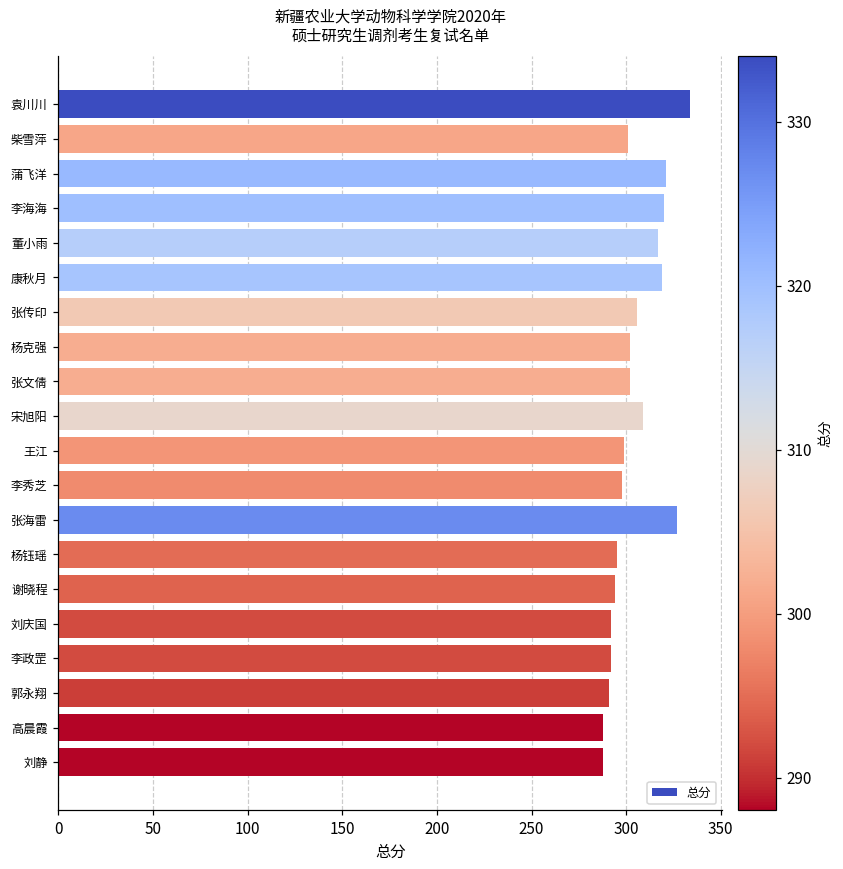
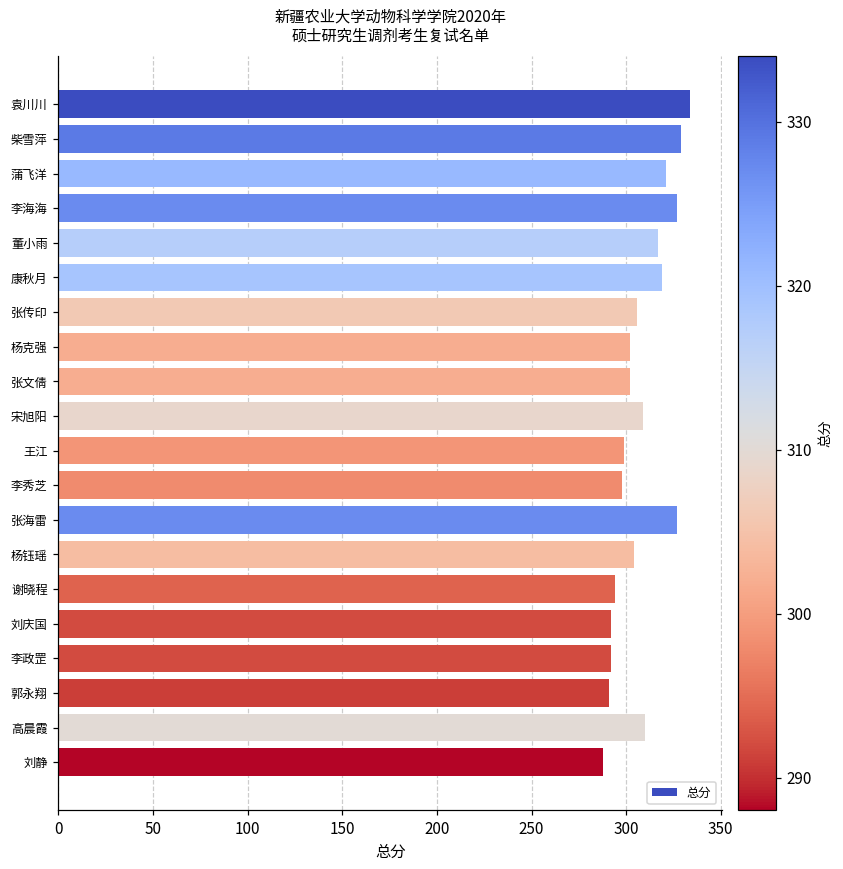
柴雪萍: 301 -> 329
李海海: 320 -> 327
杨钰瑶: 295 -> 304
高晨霞: 288 -> 310
